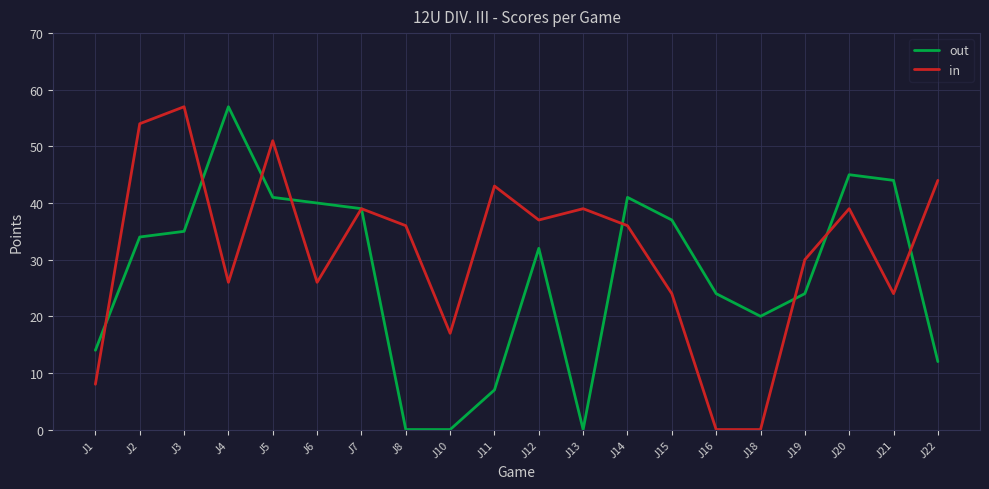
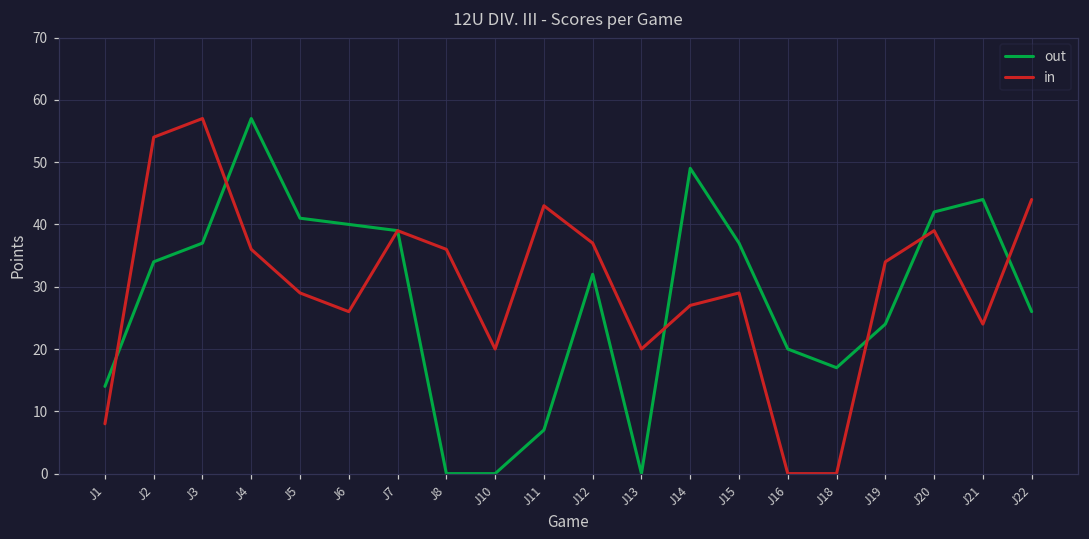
out, J3: 35 -> 37
in, J4: 26 -> 36
in, J5: 51 -> 29
in, J10: 17 -> 20
in, J13: 39 -> 20
out, J14: 41 -> 49
in, J14: 36 -> 27
in, J15: 24 -> 29
out, J16: 24 -> 20
out, J18: 20 -> 17
in, J19: 30 -> 34
out, J20: 45 -> 42
out, J22: 12 -> 26
